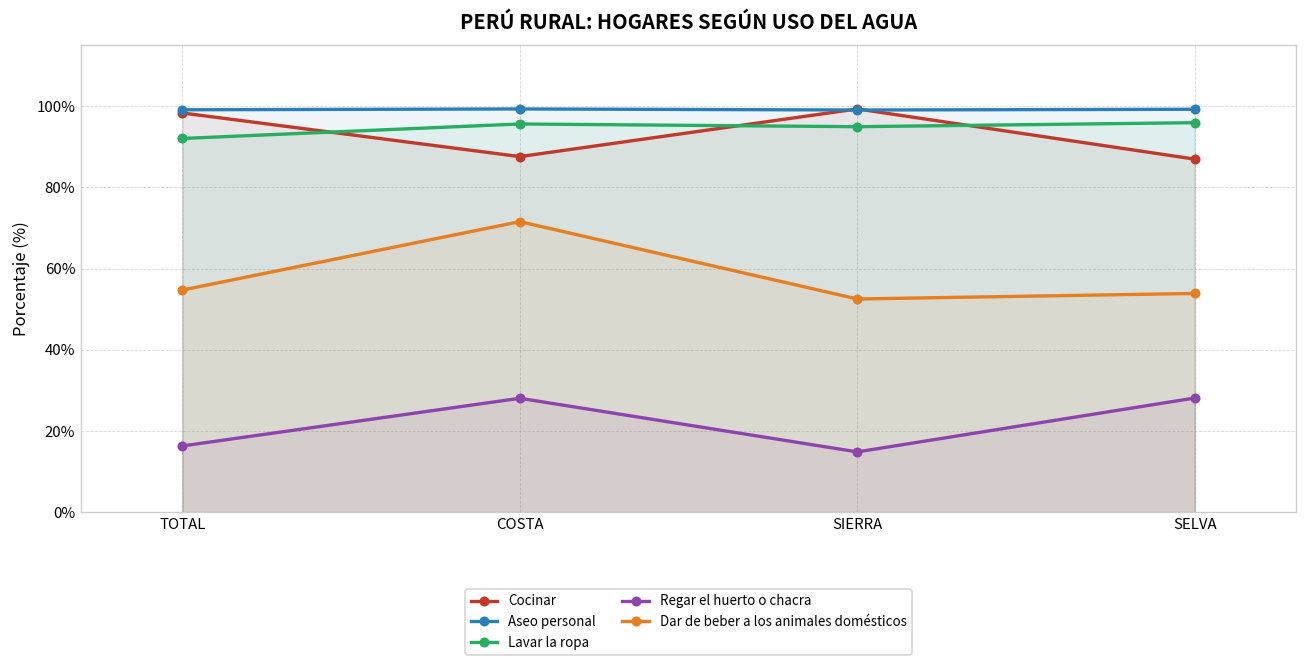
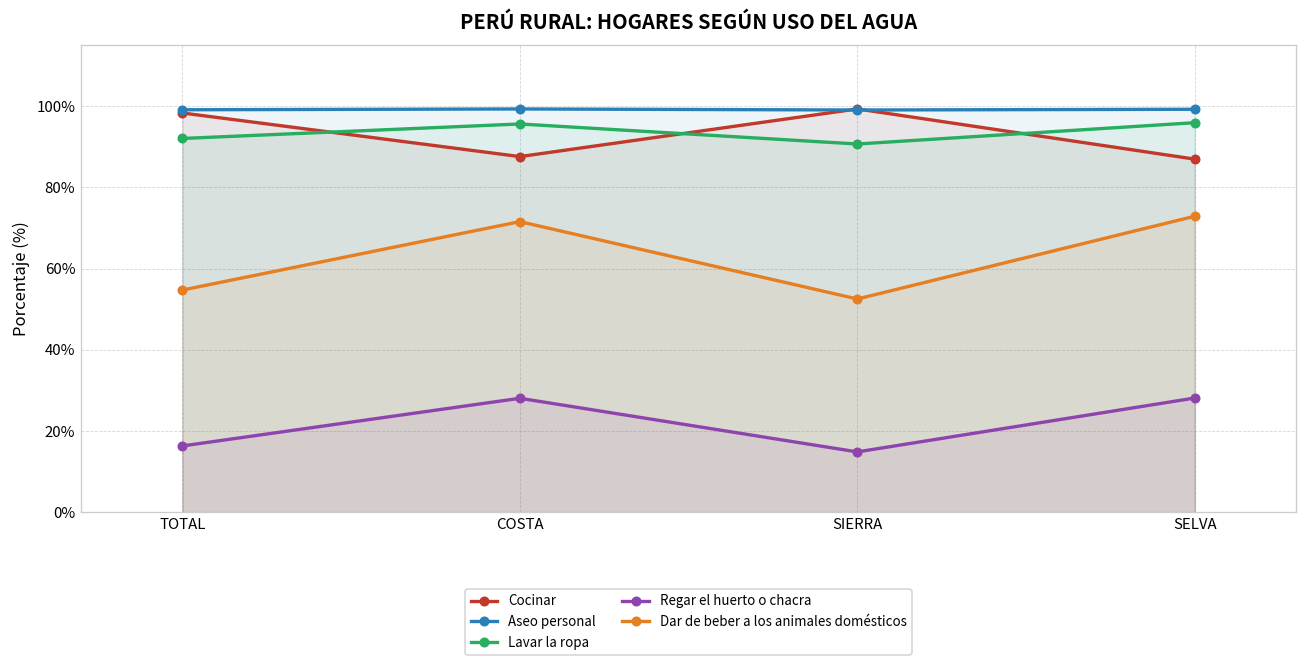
Lavar la ropa, SIERRA: 95% -> 91%
Dar de beber a los animales domésticos, SELVA: 54% -> 73%
